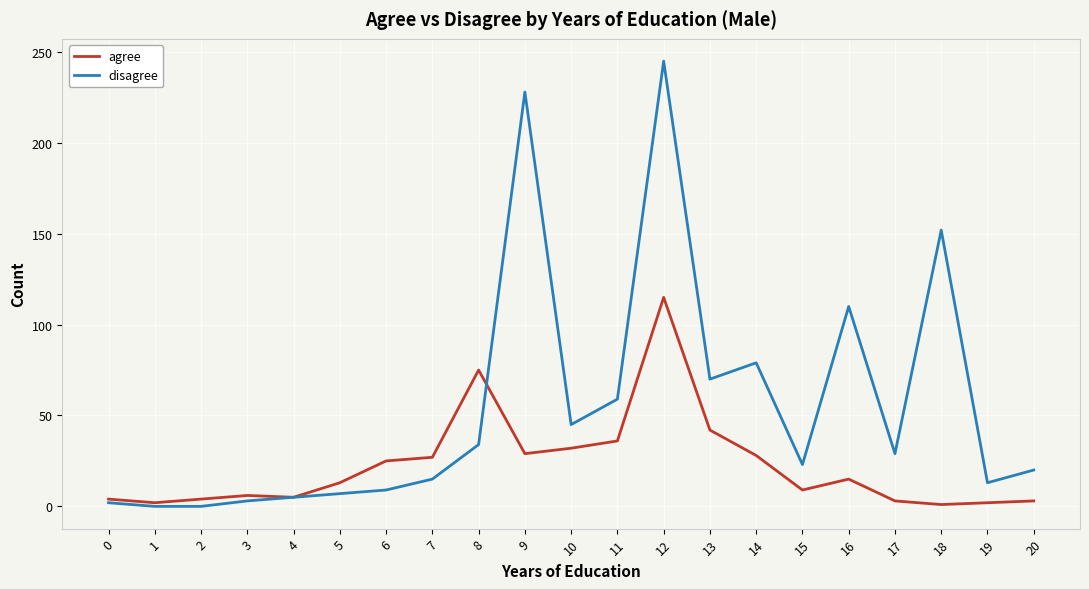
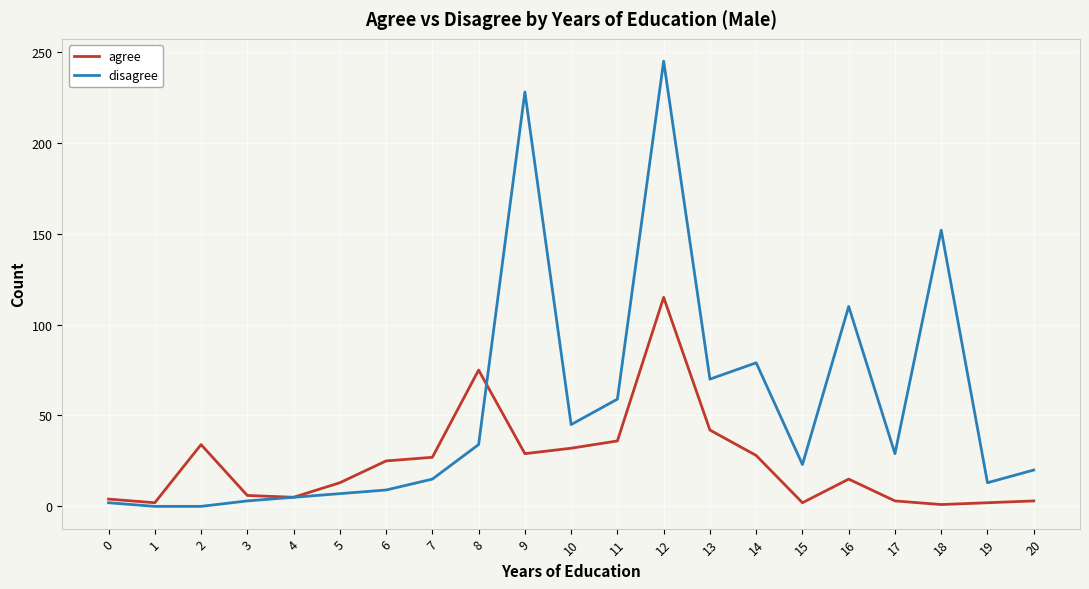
agree, 2: 4 -> 34
agree, 15: 9 -> 2
